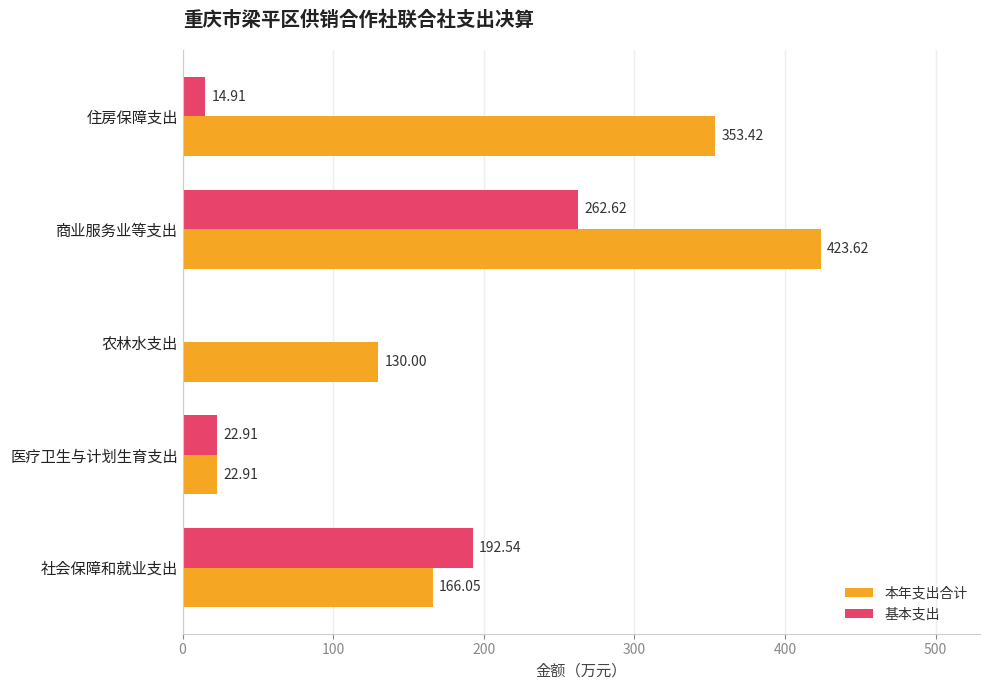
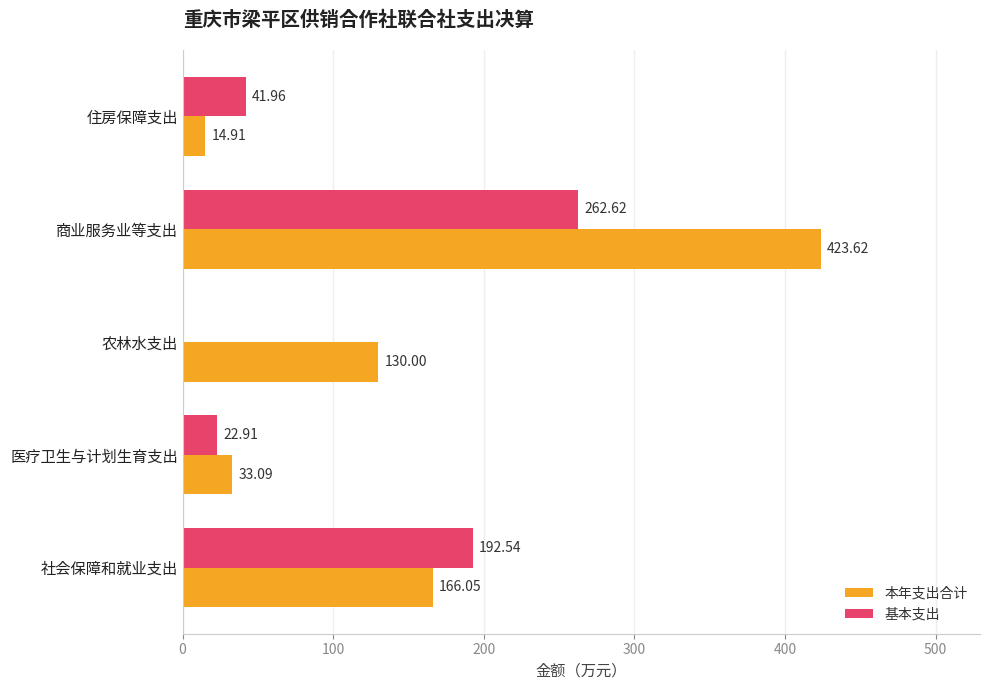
基本支出, 住房保障支出: 14.91 -> 41.96
本年支出合计, 住房保障支出: 353.42 -> 14.91
本年支出合计, 医疗卫生与计划生育支出: 22.91 -> 33.09
